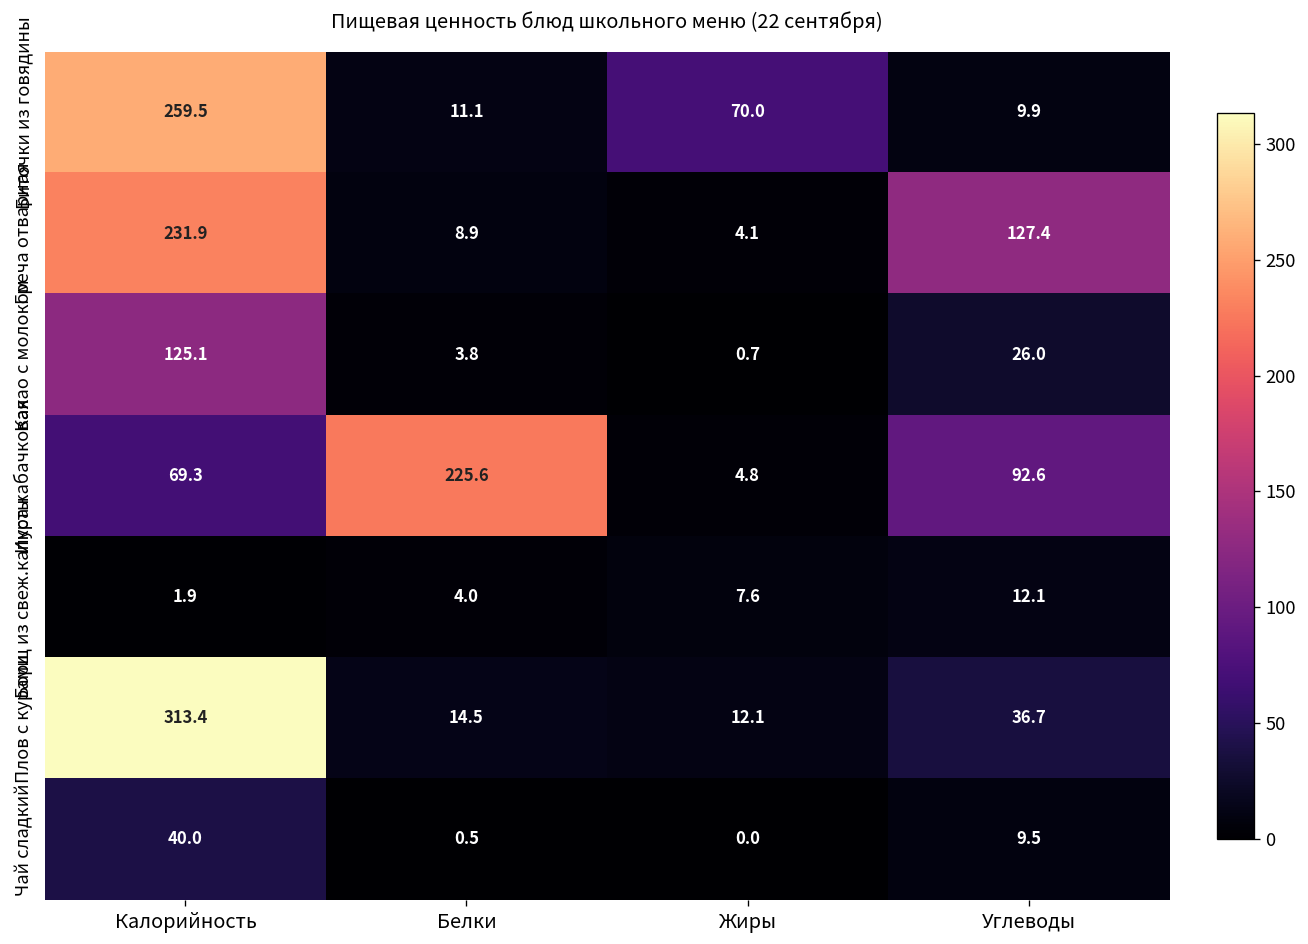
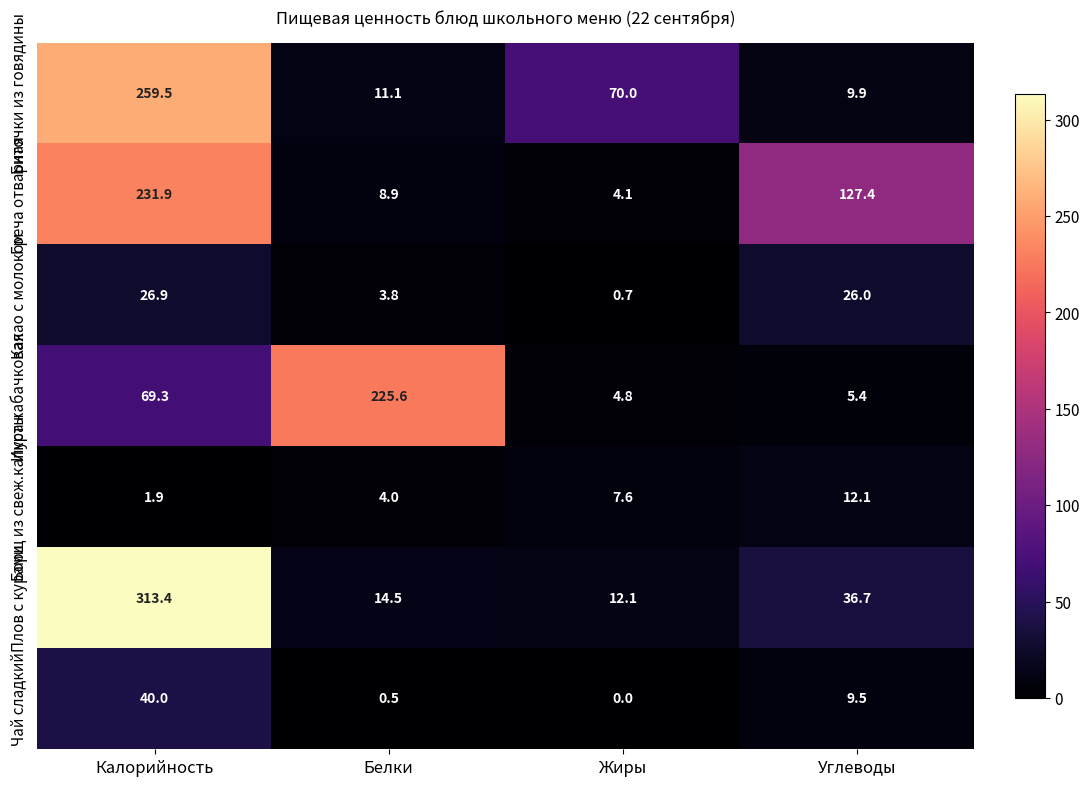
Какао с молоком, Калорийность: 125.1 -> 26.9
Икра кабачковая, Углеводы: 92.6 -> 5.4
